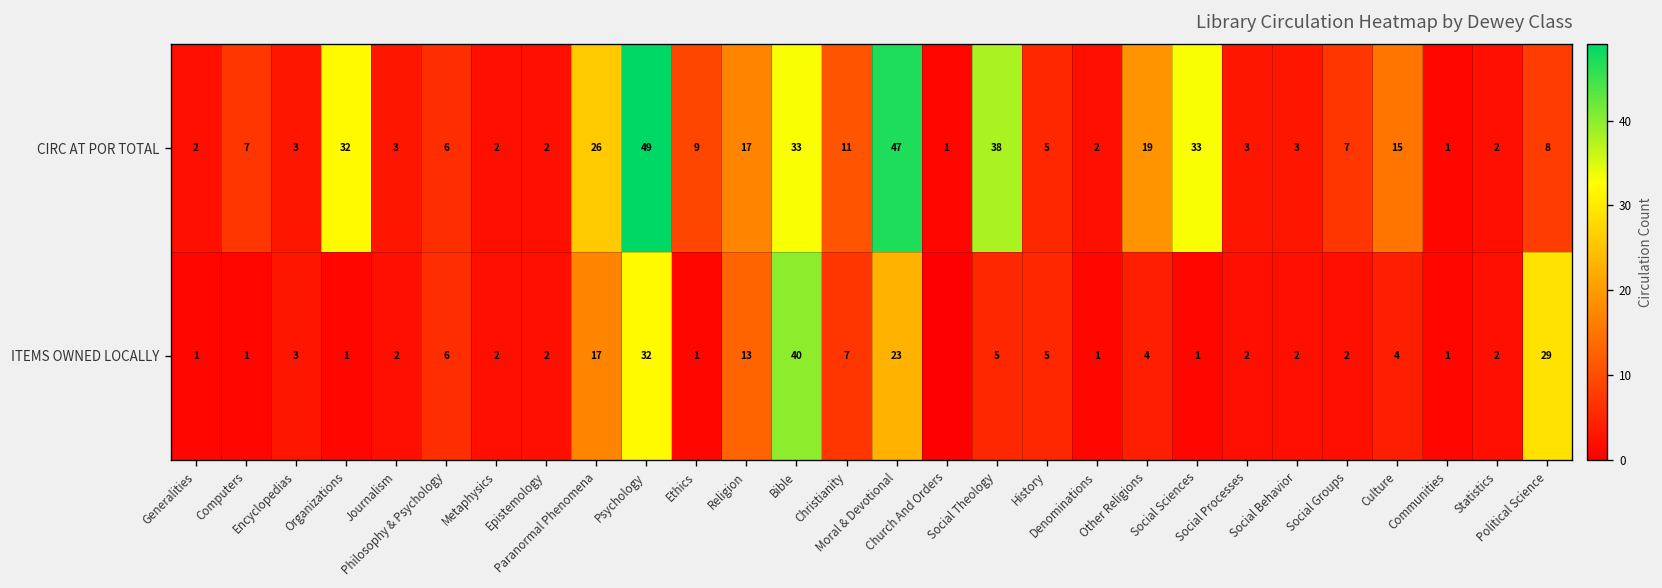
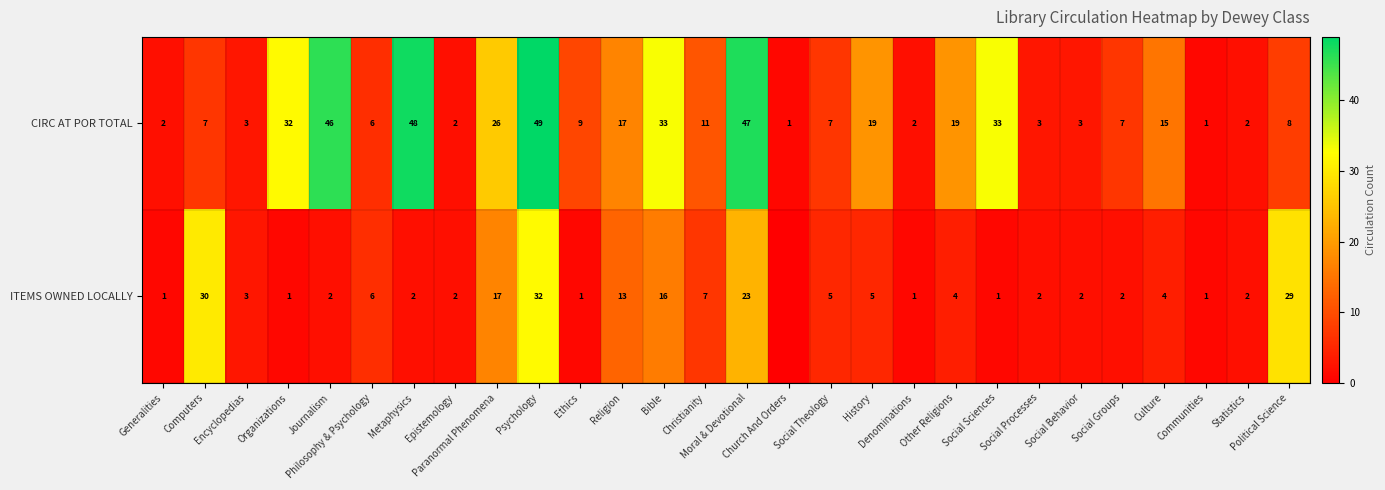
CIRC AT POR TOTAL, Journalism: 3 -> 46
CIRC AT POR TOTAL, Metaphysics: 2 -> 48
CIRC AT POR TOTAL, Social Theology: 38 -> 7
CIRC AT POR TOTAL, History: 5 -> 19
ITEMS OWNED LOCALLY, Computers: 1 -> 30
ITEMS OWNED LOCALLY, Bible: 40 -> 16
